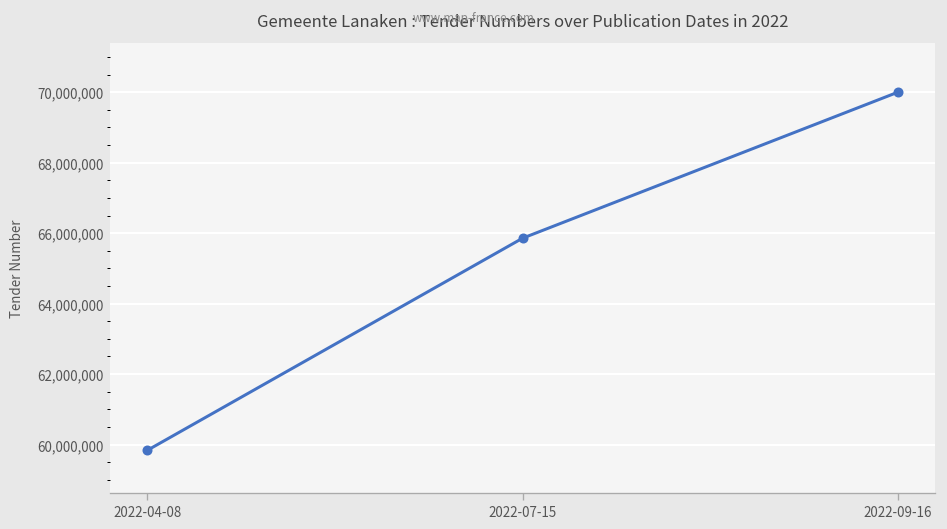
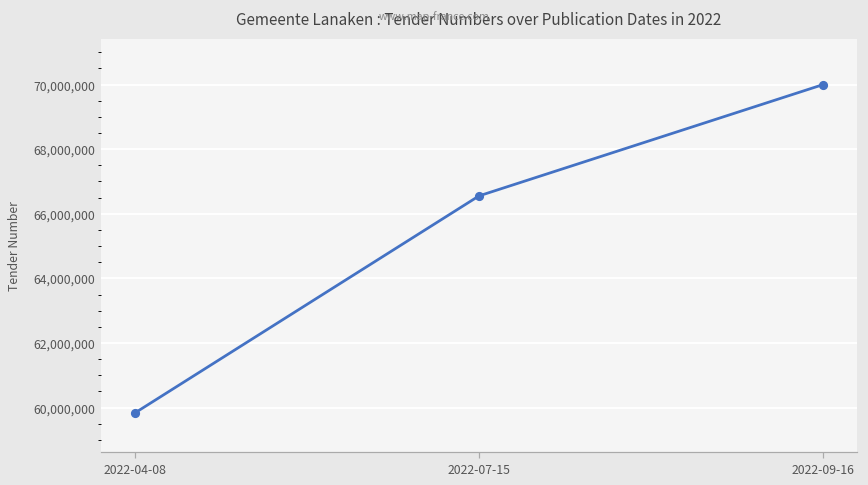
2022-07-15: 65,900,000 -> 66,600,000
